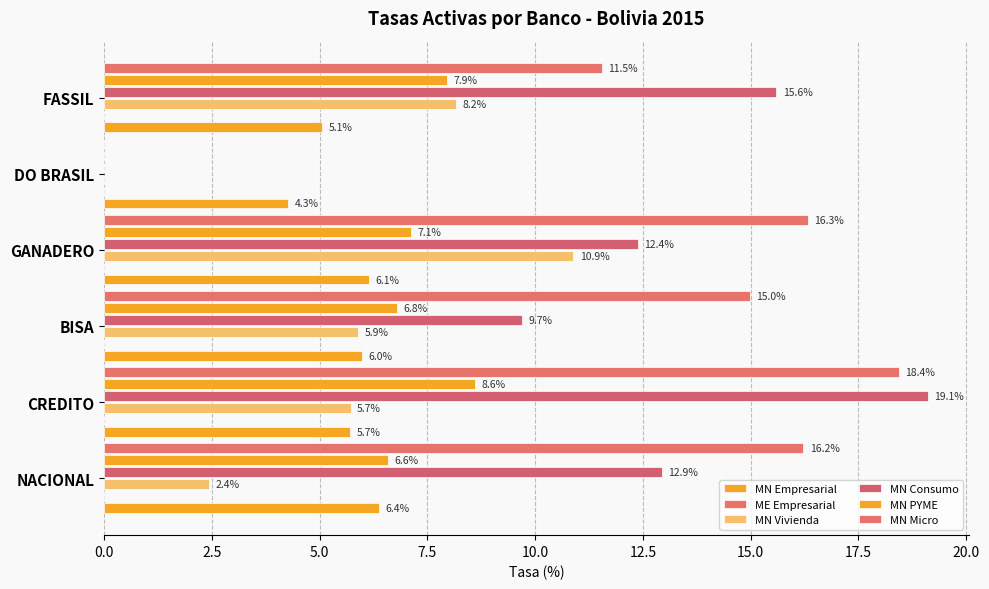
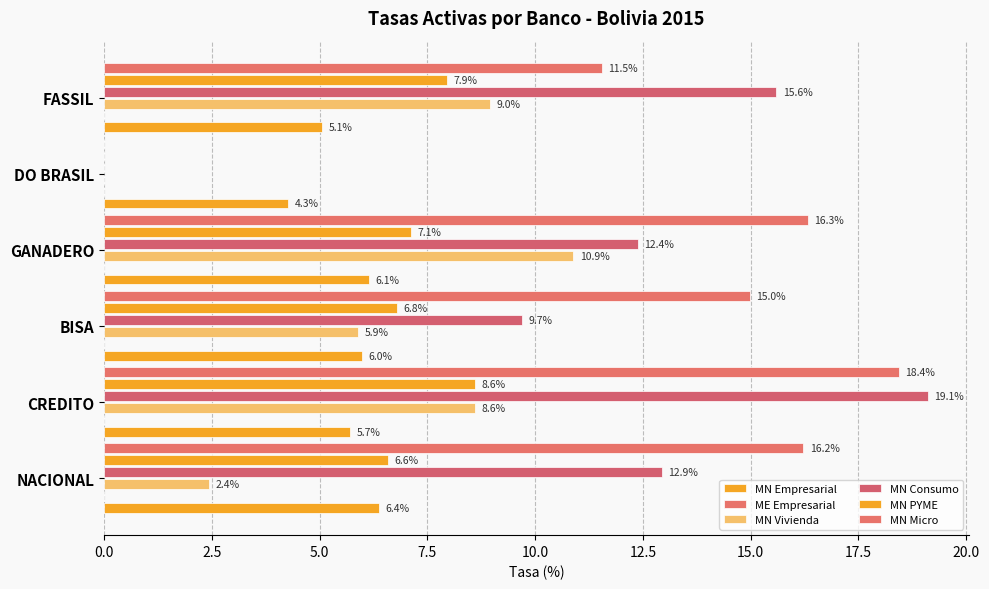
MN Vivienda, FASSIL: 8.2% -> 9.0%
MN Vivienda, CREDITO: 5.7% -> 8.6%
